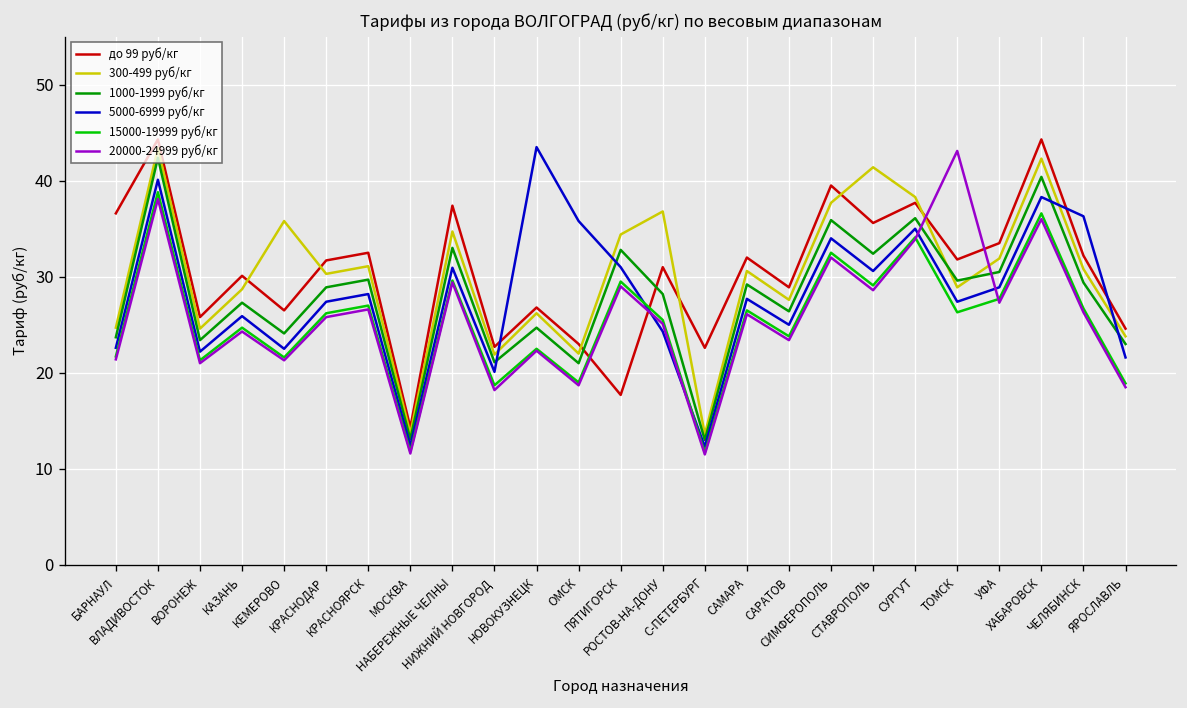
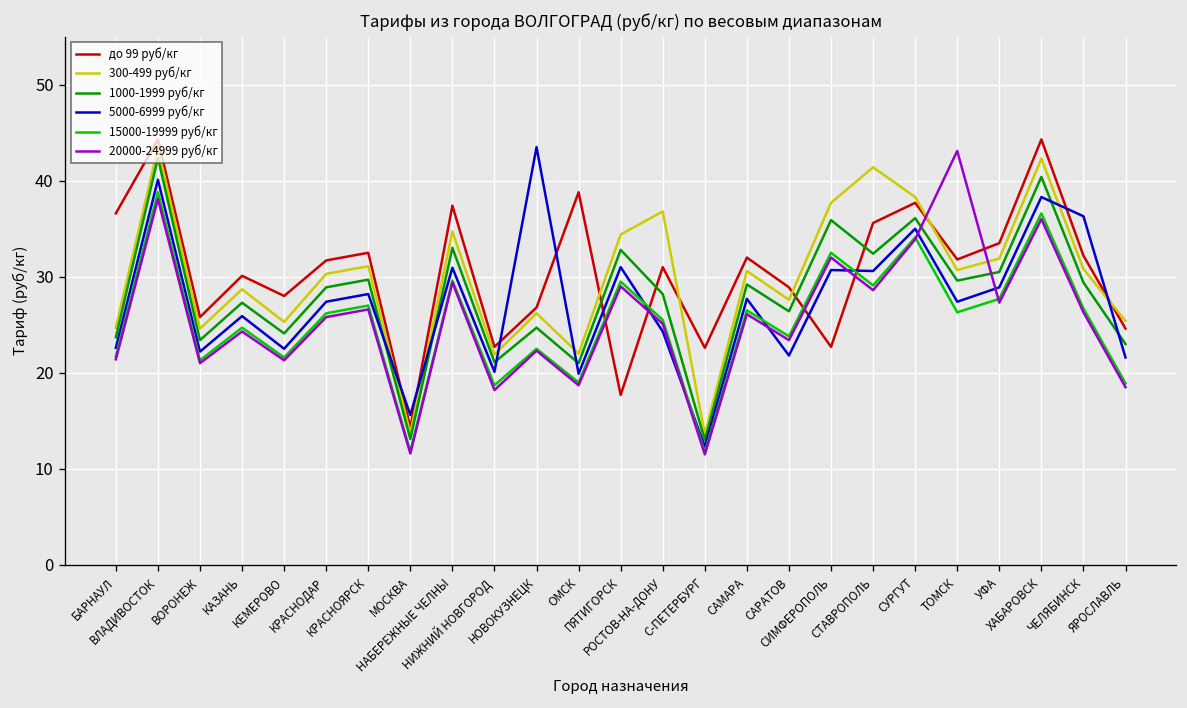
до 99 руб/кг, КЕМЕРОВО: 27 -> 28
300-499 руб/кг, КЕМЕРОВО: 36 -> 25
5000-6999 руб/кг, МОСКВА: 12 -> 16
до 99 руб/кг, ОМСК: 23 -> 39
5000-6999 руб/кг, ОМСК: 36 -> 20
5000-6999 руб/кг, САРАТОВ: 25 -> 22
до 99 руб/кг, СИМФЕРОПОЛЬ: 40 -> 23
5000-6999 руб/кг, СИМФЕРОПОЛЬ: 34 -> 31
300-499 руб/кг, ТОМСК: 29 -> 31
300-499 руб/кг, ЯРОСЛАВЛЬ: 24 -> 25
